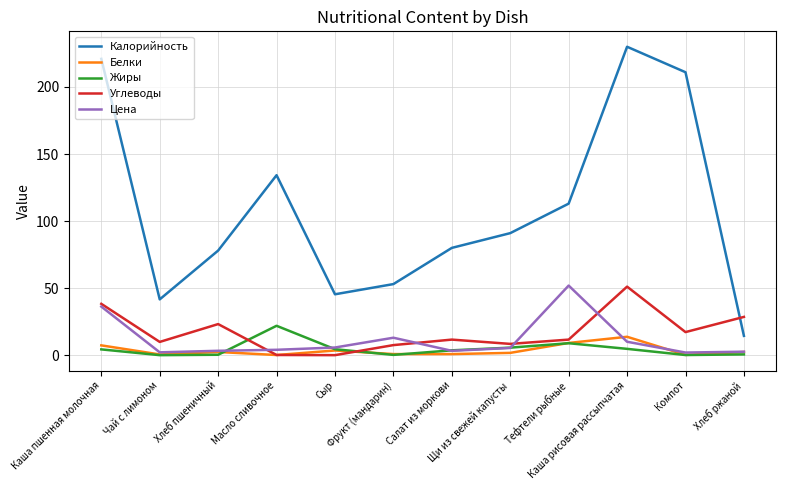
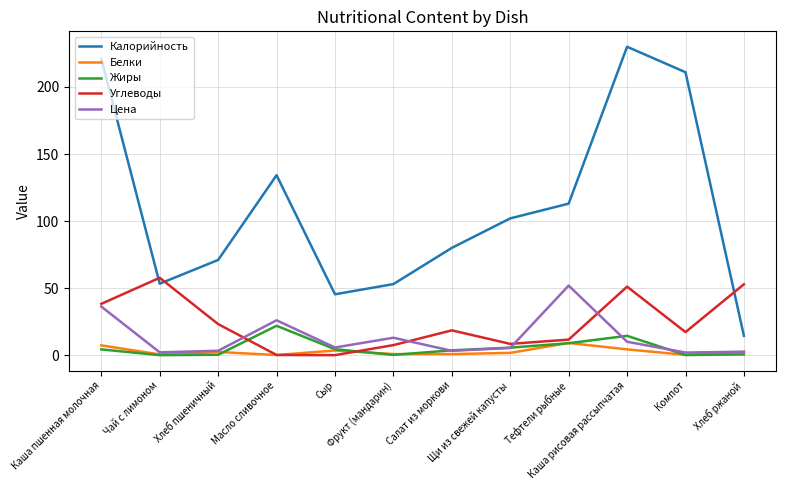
Калорийность, Чай с лимоном: 42 -> 53
Углеводы, Чай с лимоном: 10 -> 58
Калорийность, Хлеб пшеничный: 78 -> 71
Цена, Масло сливочное: 4 -> 26
Углеводы, Салат из моркови: 12 -> 19
Калорийность, Щи из свежей капусты: 91 -> 102
Белки, Каша рисовая рассыпчатая: 14 -> 4
Жиры, Каша рисовая рассыпчатая: 5 -> 14
Углеводы, Хлеб ржаной: 29 -> 53
